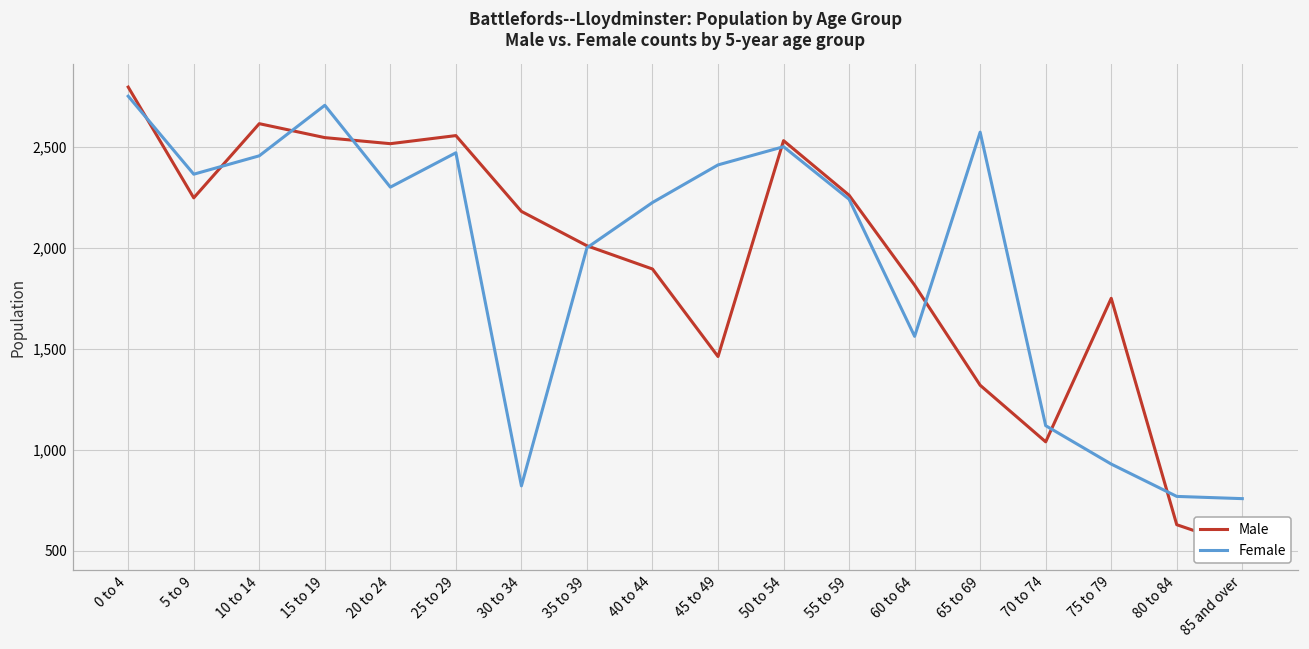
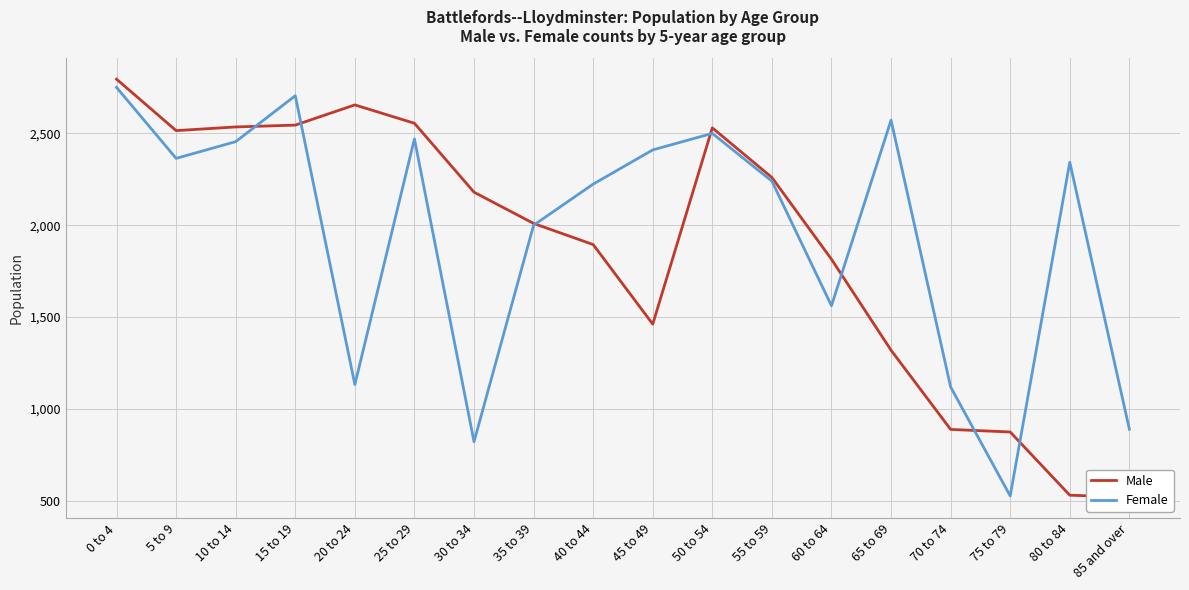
Male, 5 to 9: 2,250 -> 2,520
Male, 10 to 14: 2,610 -> 2,540
Male, 20 to 24: 2,520 -> 2,660
Female, 20 to 24: 2,300 -> 1,130
Male, 70 to 74: 1,040 -> 890
Male, 75 to 79: 1,750 -> 880
Female, 75 to 79: 930 -> 530
Male, 80 to 84: 630 -> 530
Female, 80 to 84: 770 -> 2,340
Female, 85 and over: 760 -> 890
